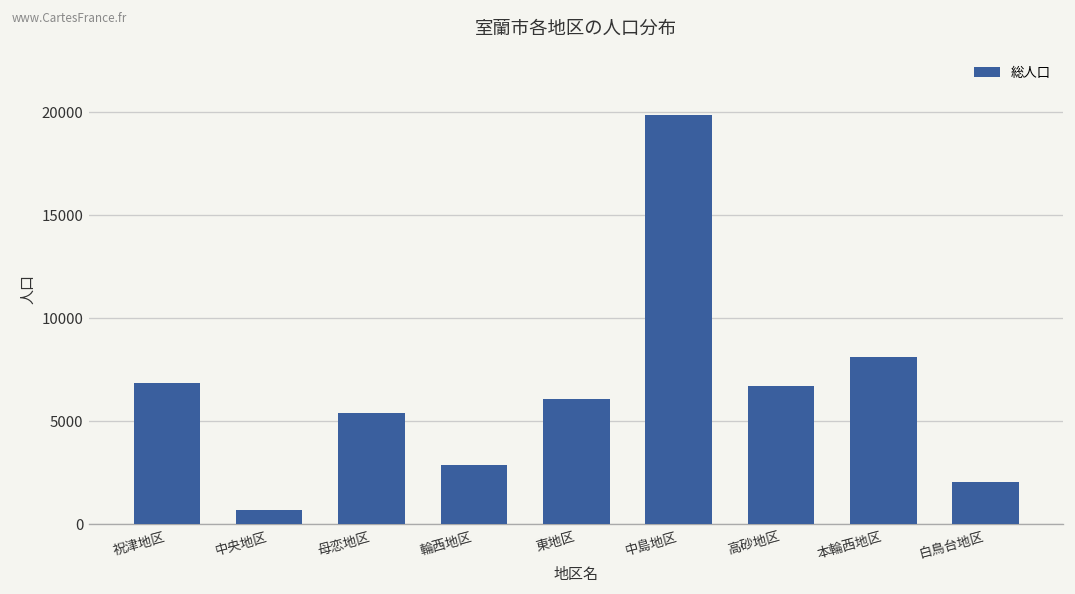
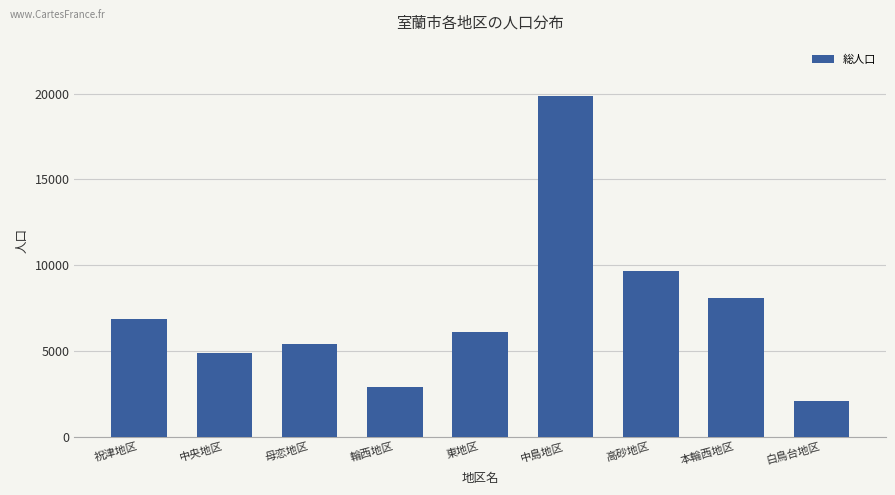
中央地区: 700 -> 4900
高砂地区: 6700 -> 9700
